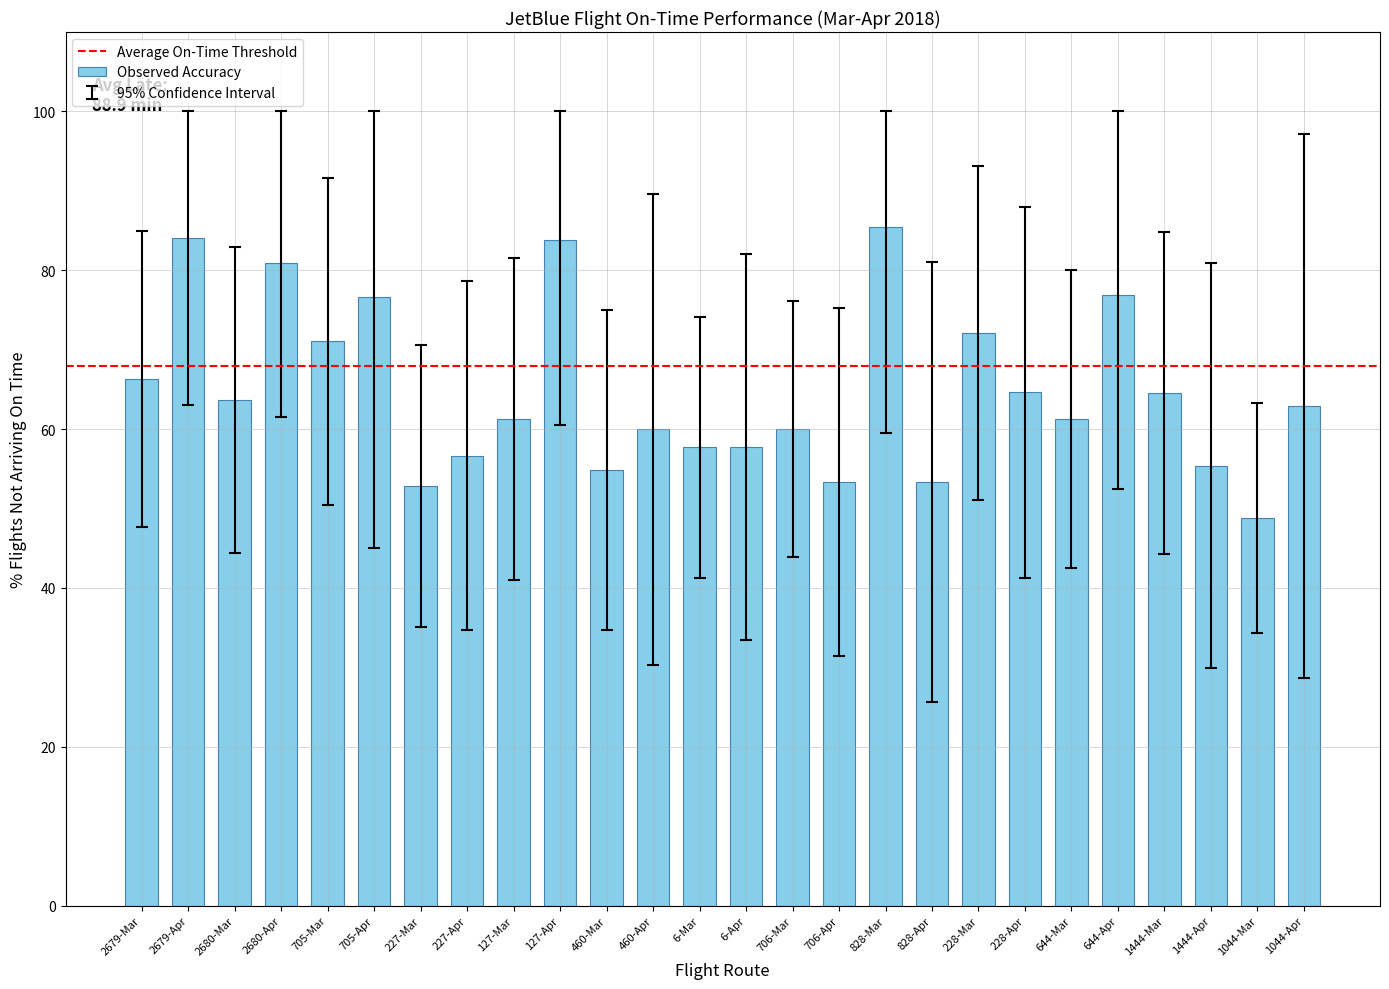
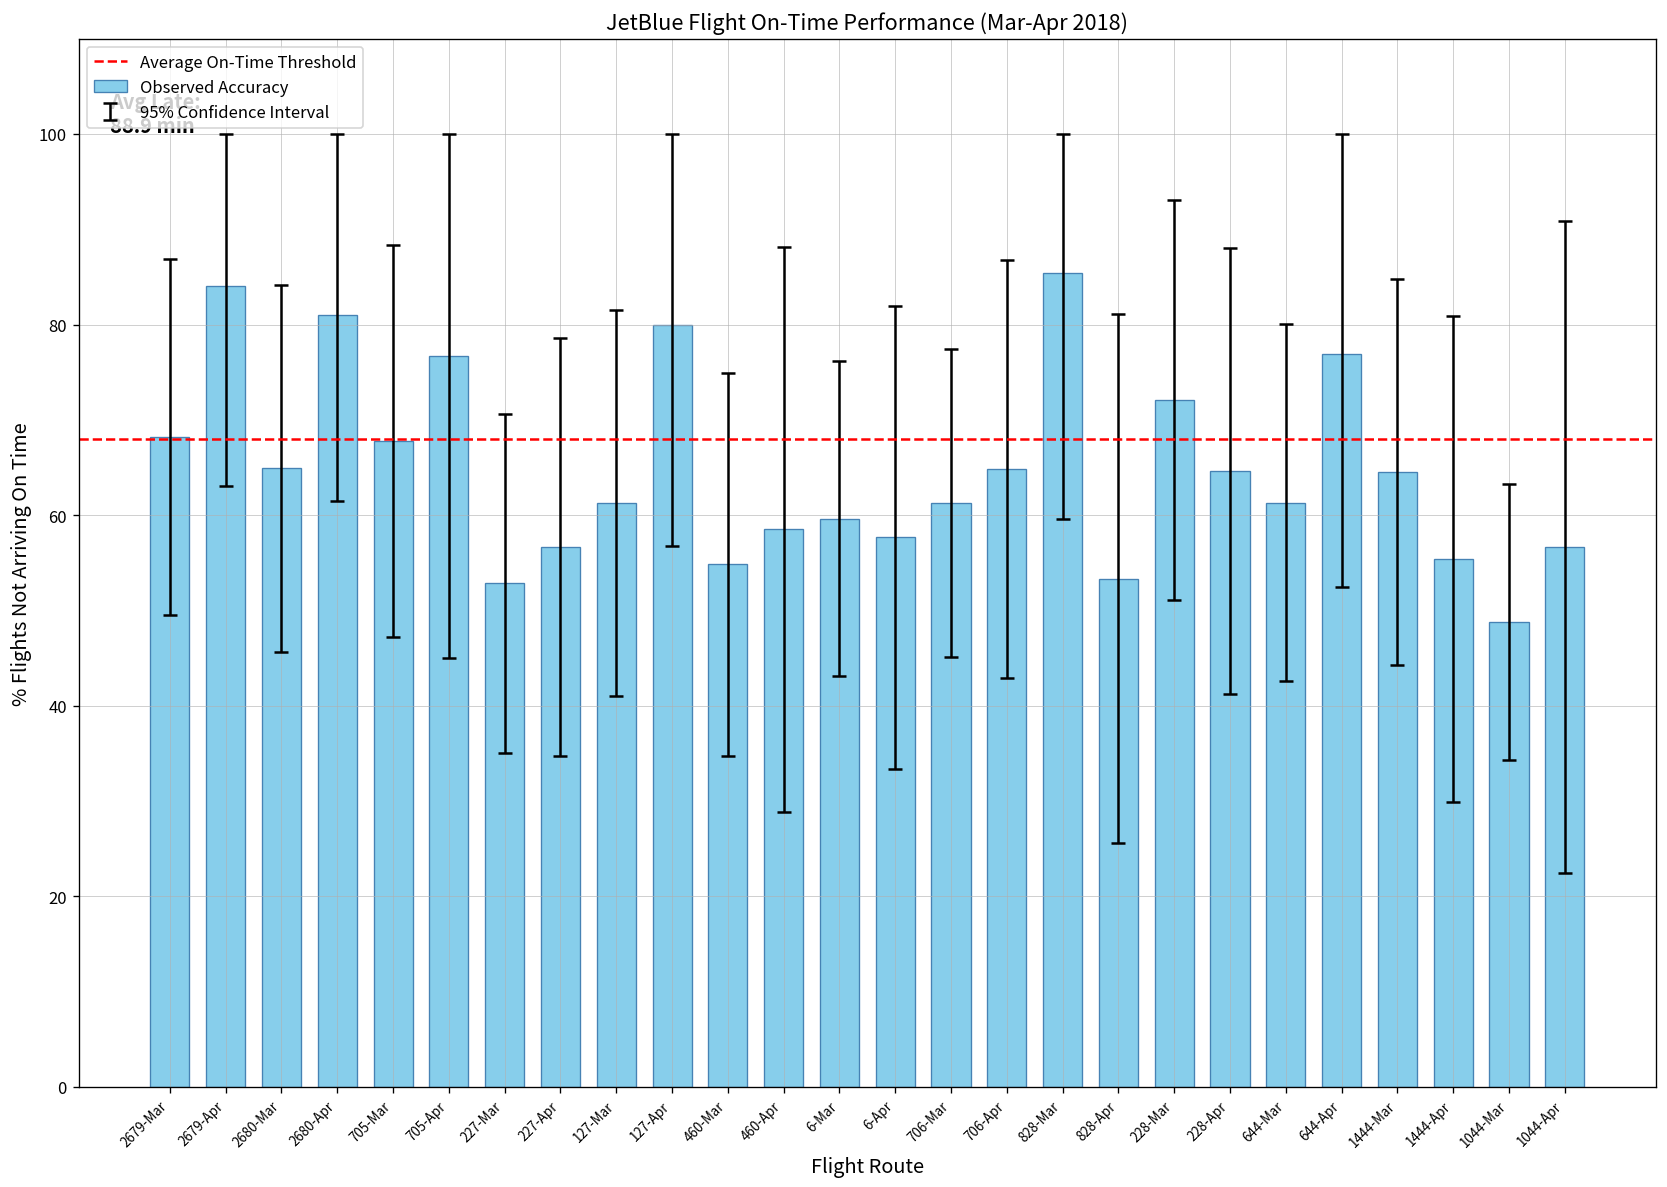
Observed Accuracy, 2679-Mar: 66 -> 68
Observed Accuracy, 2680-Mar: 64 -> 65
Observed Accuracy, 705-Mar: 71 -> 68
Observed Accuracy, 127-Apr: 84 -> 80
Observed Accuracy, 460-Apr: 60 -> 59
Observed Accuracy, 6-Mar: 58 -> 60
Observed Accuracy, 706-Mar: 60 -> 61
Observed Accuracy, 706-Apr: 53 -> 65
Observed Accuracy, 1044-Apr: 63 -> 57
